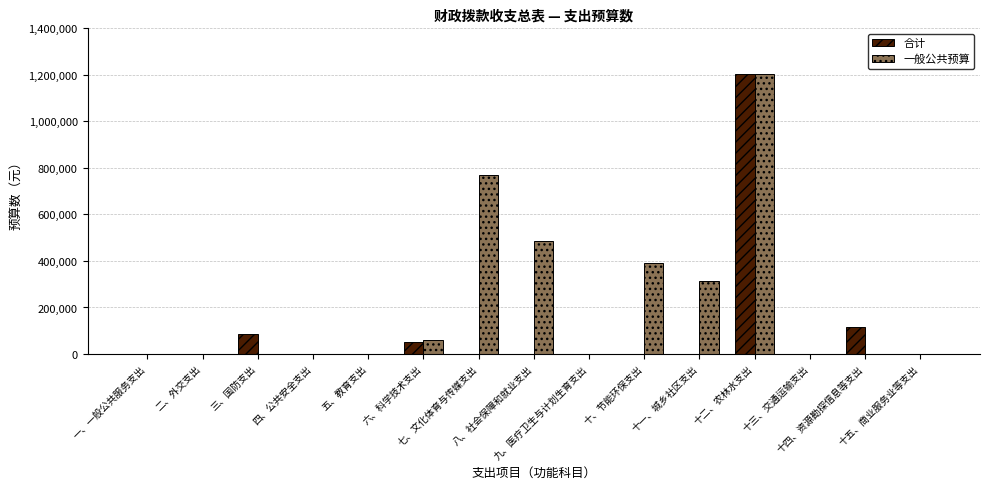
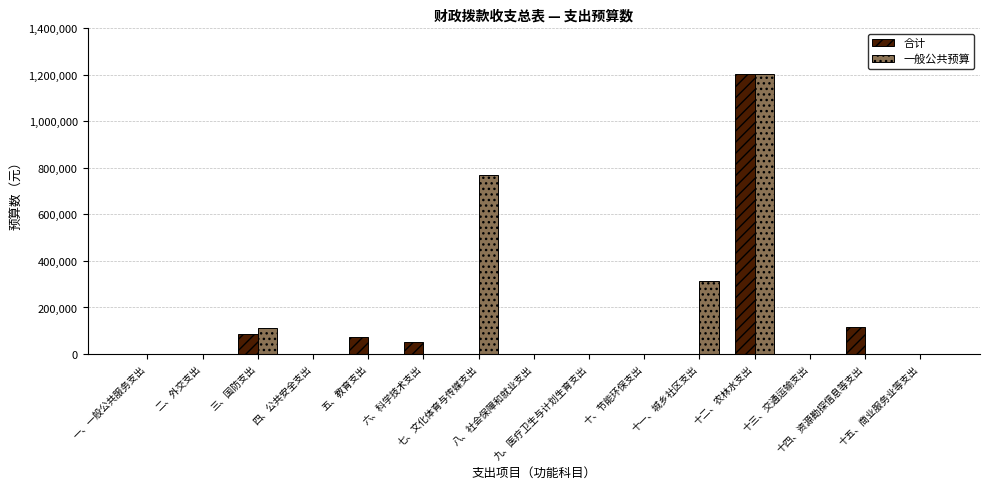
一般公共预算, 三、国防支出: 0 -> 110,000
合计, 五、教育支出: 0 -> 70,000
一般公共预算, 六、科学技术支出: 60,000 -> 0
一般公共预算, 八、社会保障和就业支出: 490,000 -> 0
一般公共预算, 十、节能环保支出: 390,000 -> 0
